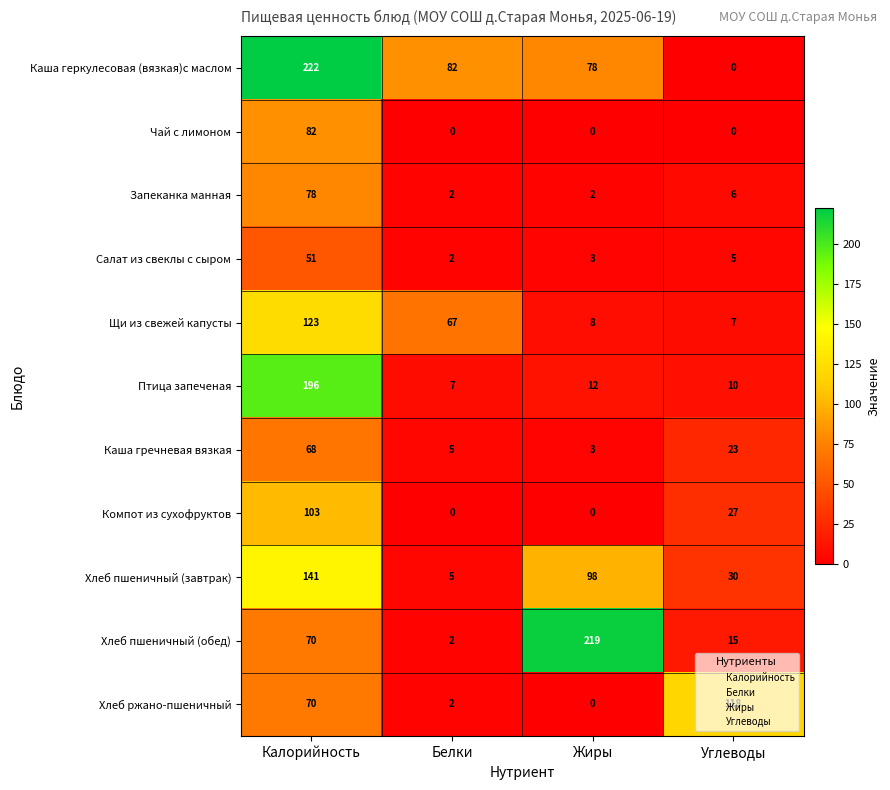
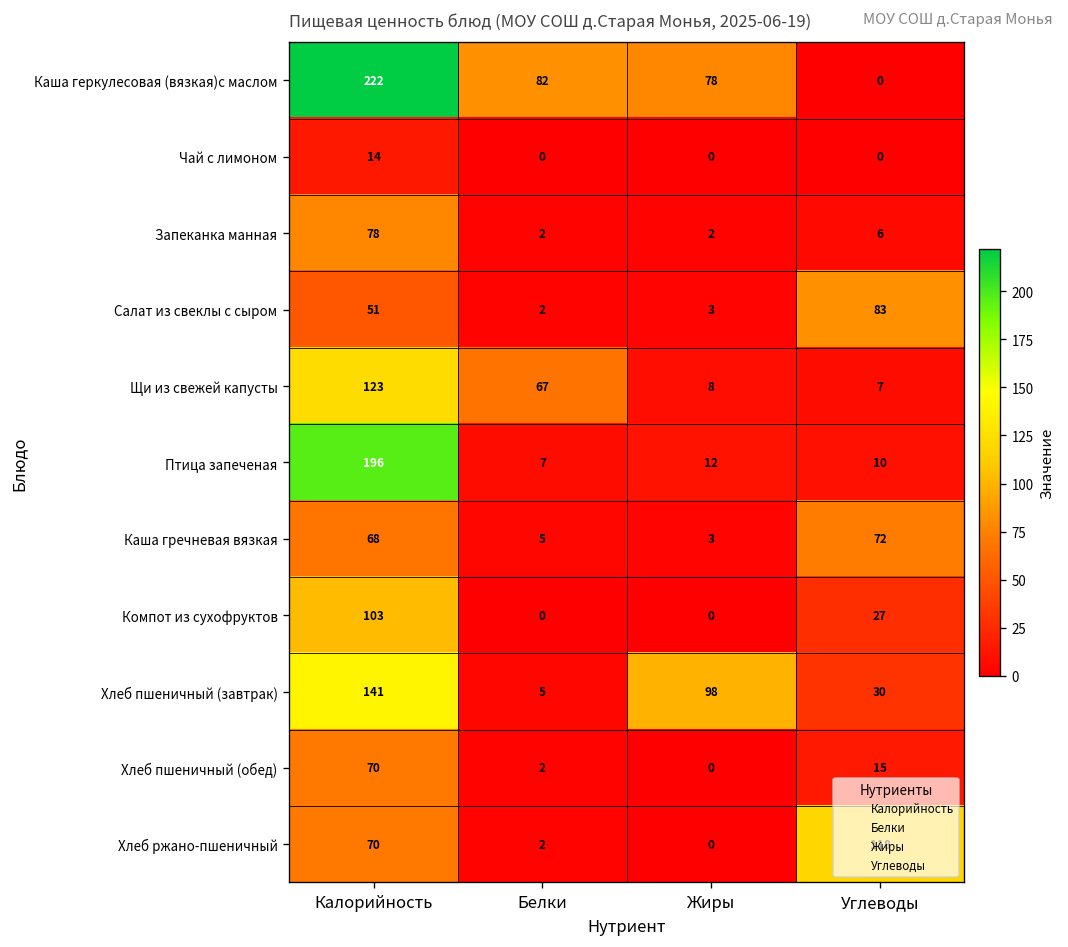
Чай с лимоном, Калорийность: 82 -> 14
Салат из свеклы с сыром, Углеводы: 5 -> 83
Каша гречневая вязкая, Углеводы: 23 -> 72
Хлеб пшеничный (обед), Жиры: 219 -> 0
